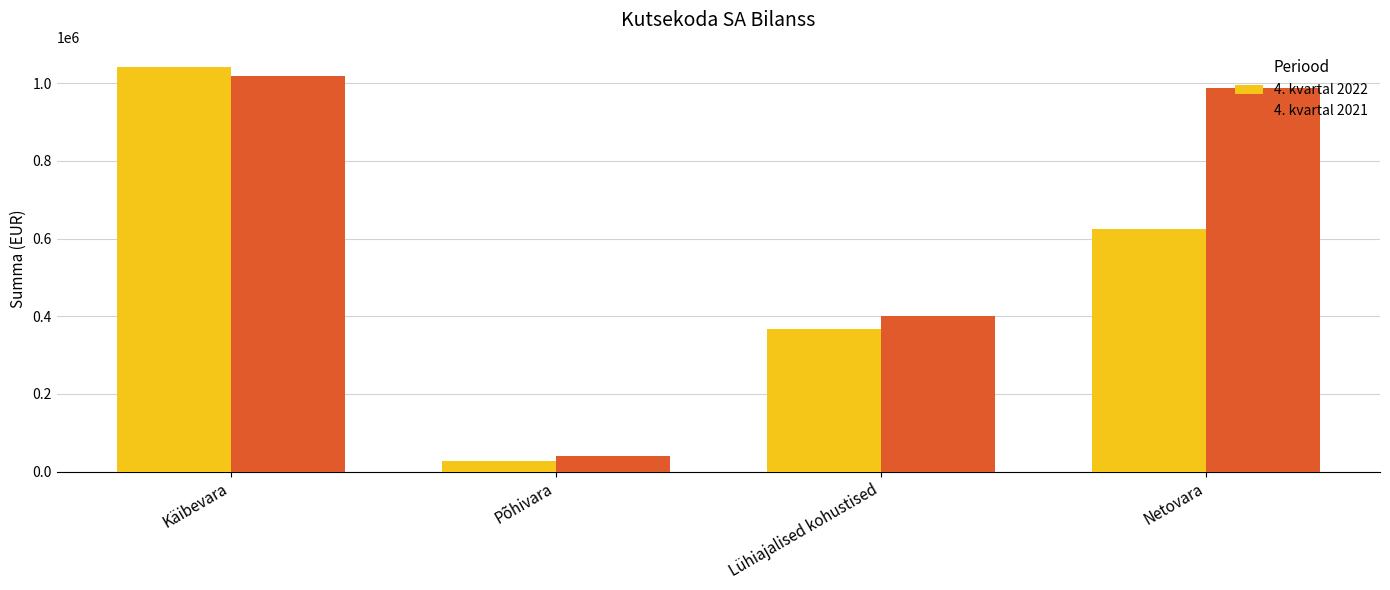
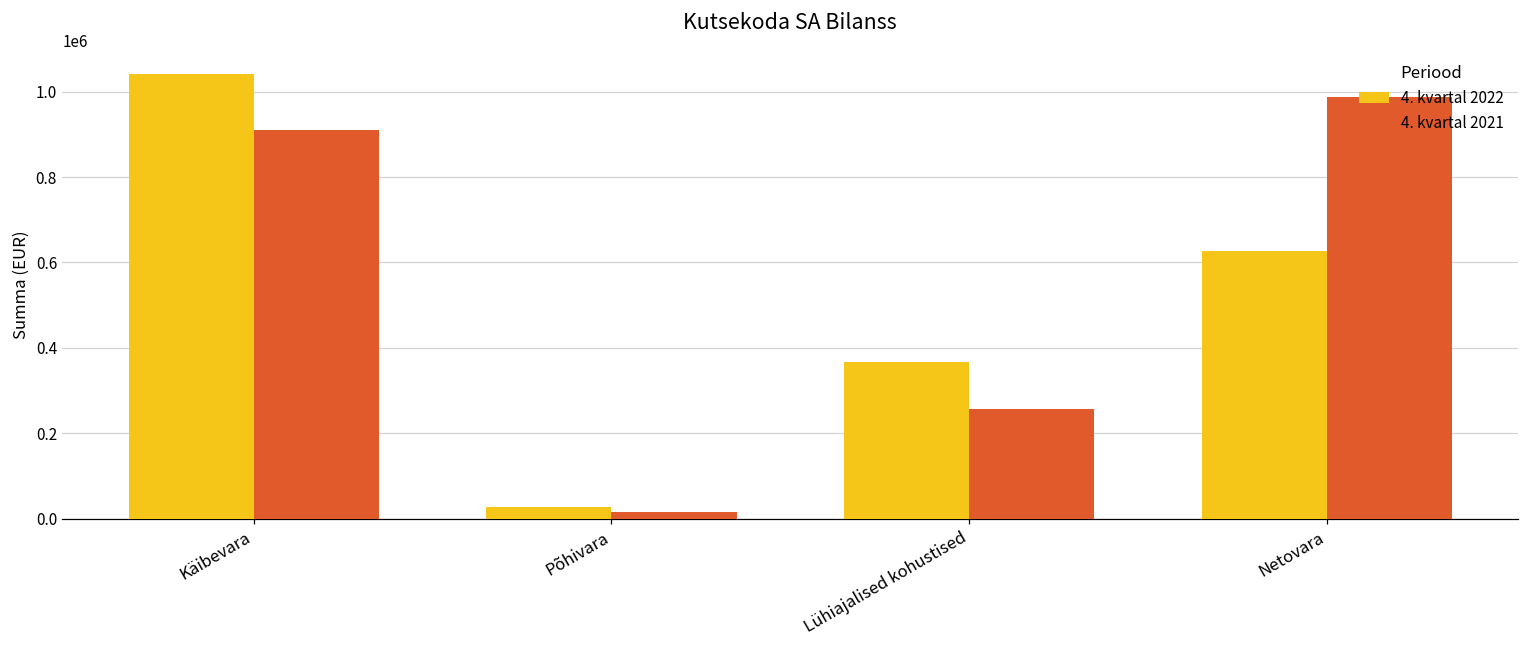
4. kvartal 2021, Käibevara: 1020000 -> 910000
4. kvartal 2021, Põhivara: 40000 -> 20000
4. kvartal 2021, Lühiajalised kohustised: 400000 -> 260000
